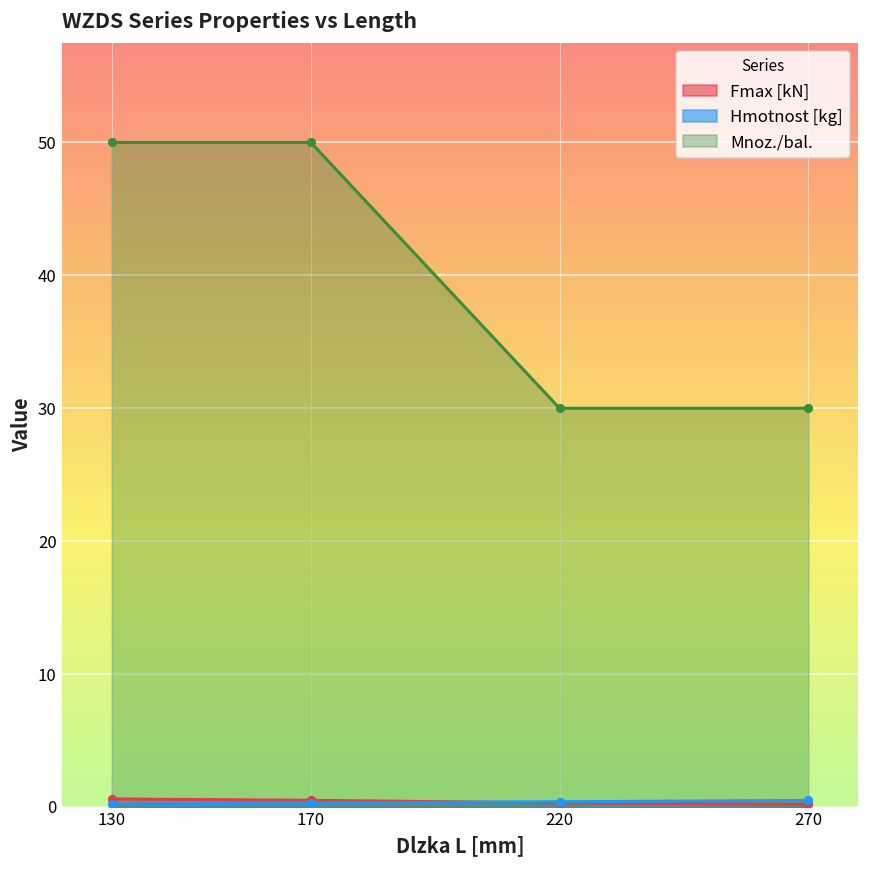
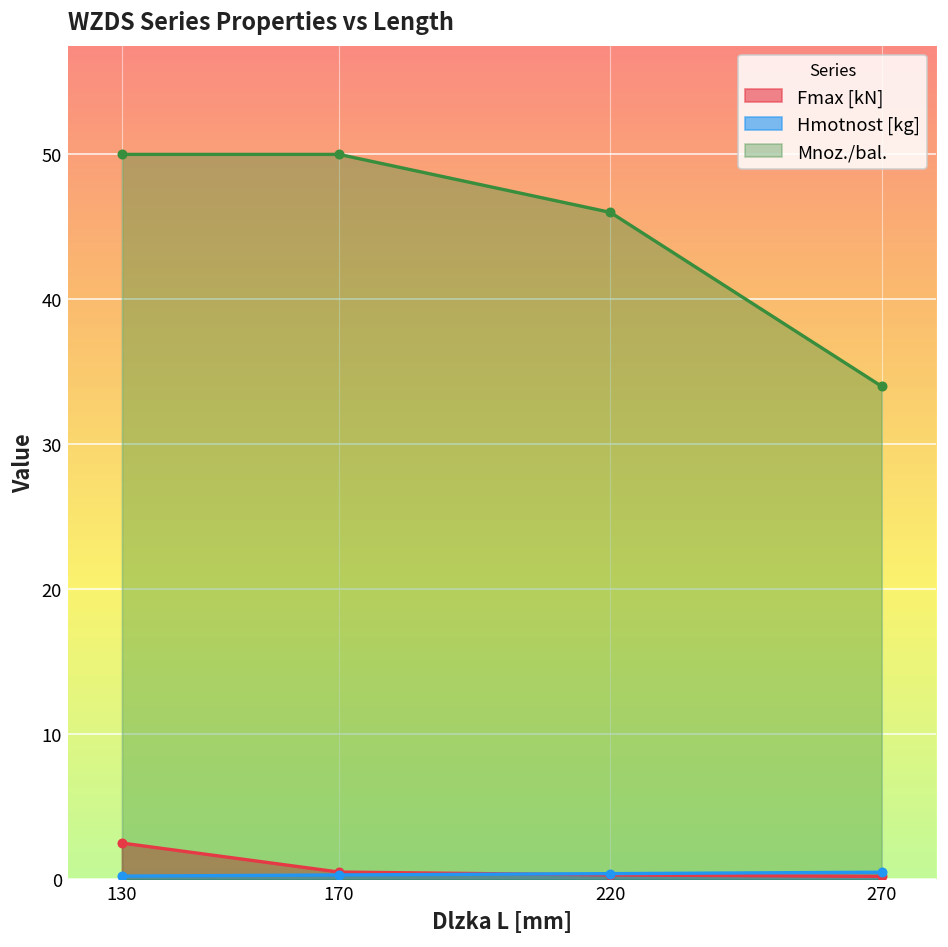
Fmax [kN], 130: 0.6 -> 2.5
Mnoz./bal., 220: 30 -> 46
Mnoz./bal., 270: 30 -> 34
